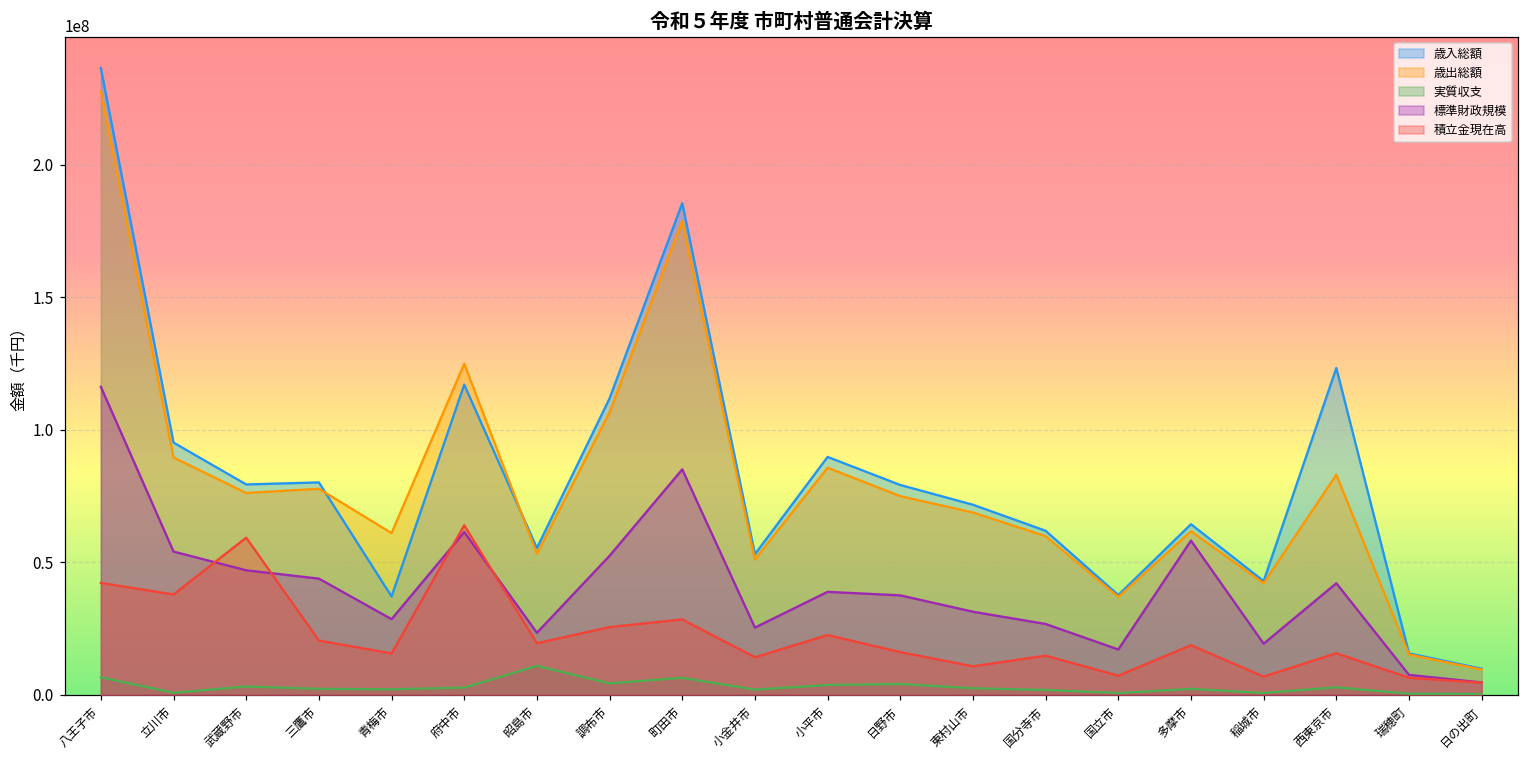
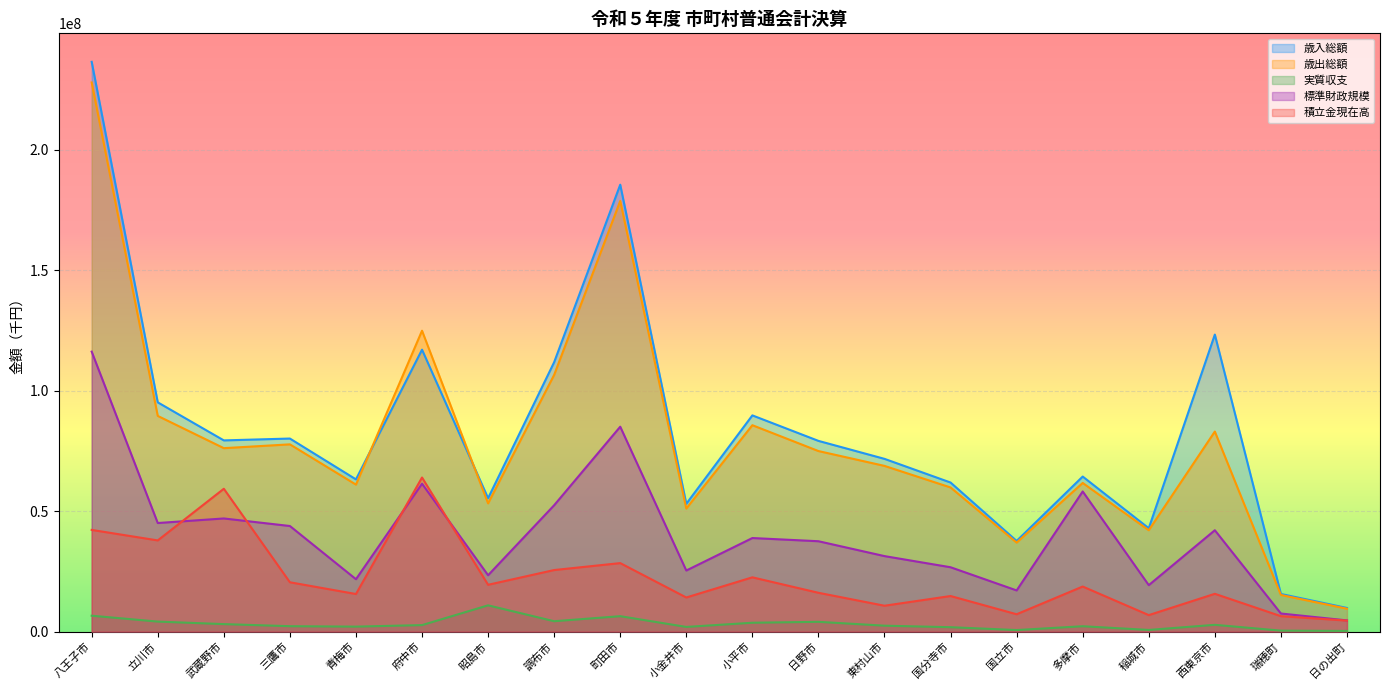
実質収支, 立川市: 1000000 -> 4000000
標準財政規模, 立川市: 54000000 -> 45000000
歳入総額, 青梅市: 37000000 -> 63000000
標準財政規模, 青梅市: 29000000 -> 22000000
